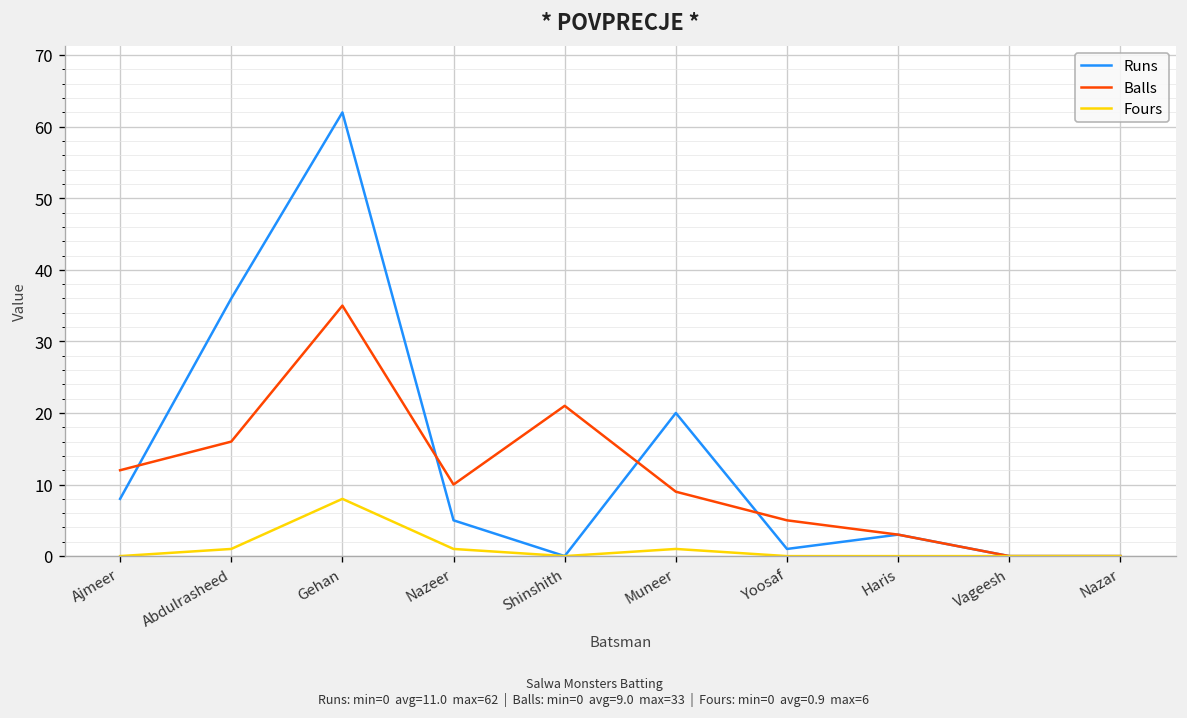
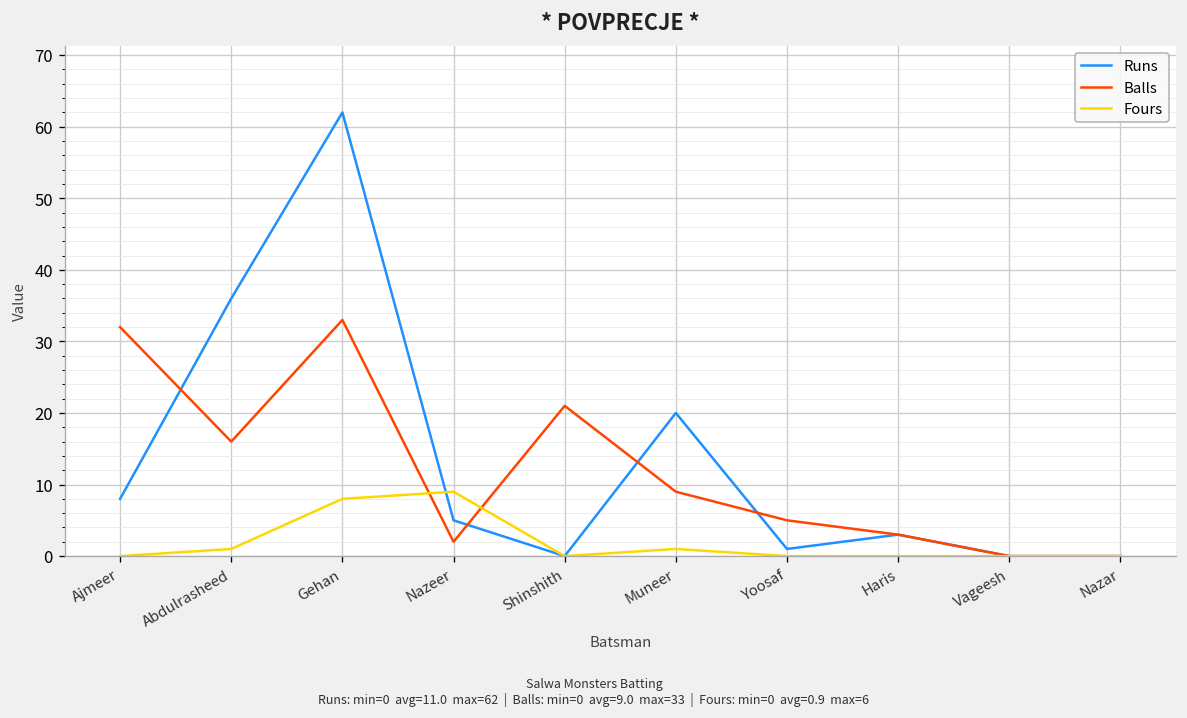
Balls, Ajmeer: 12 -> 32
Balls, Gehan: 35 -> 33
Balls, Nazeer: 10 -> 2
Fours, Nazeer: 1 -> 9
